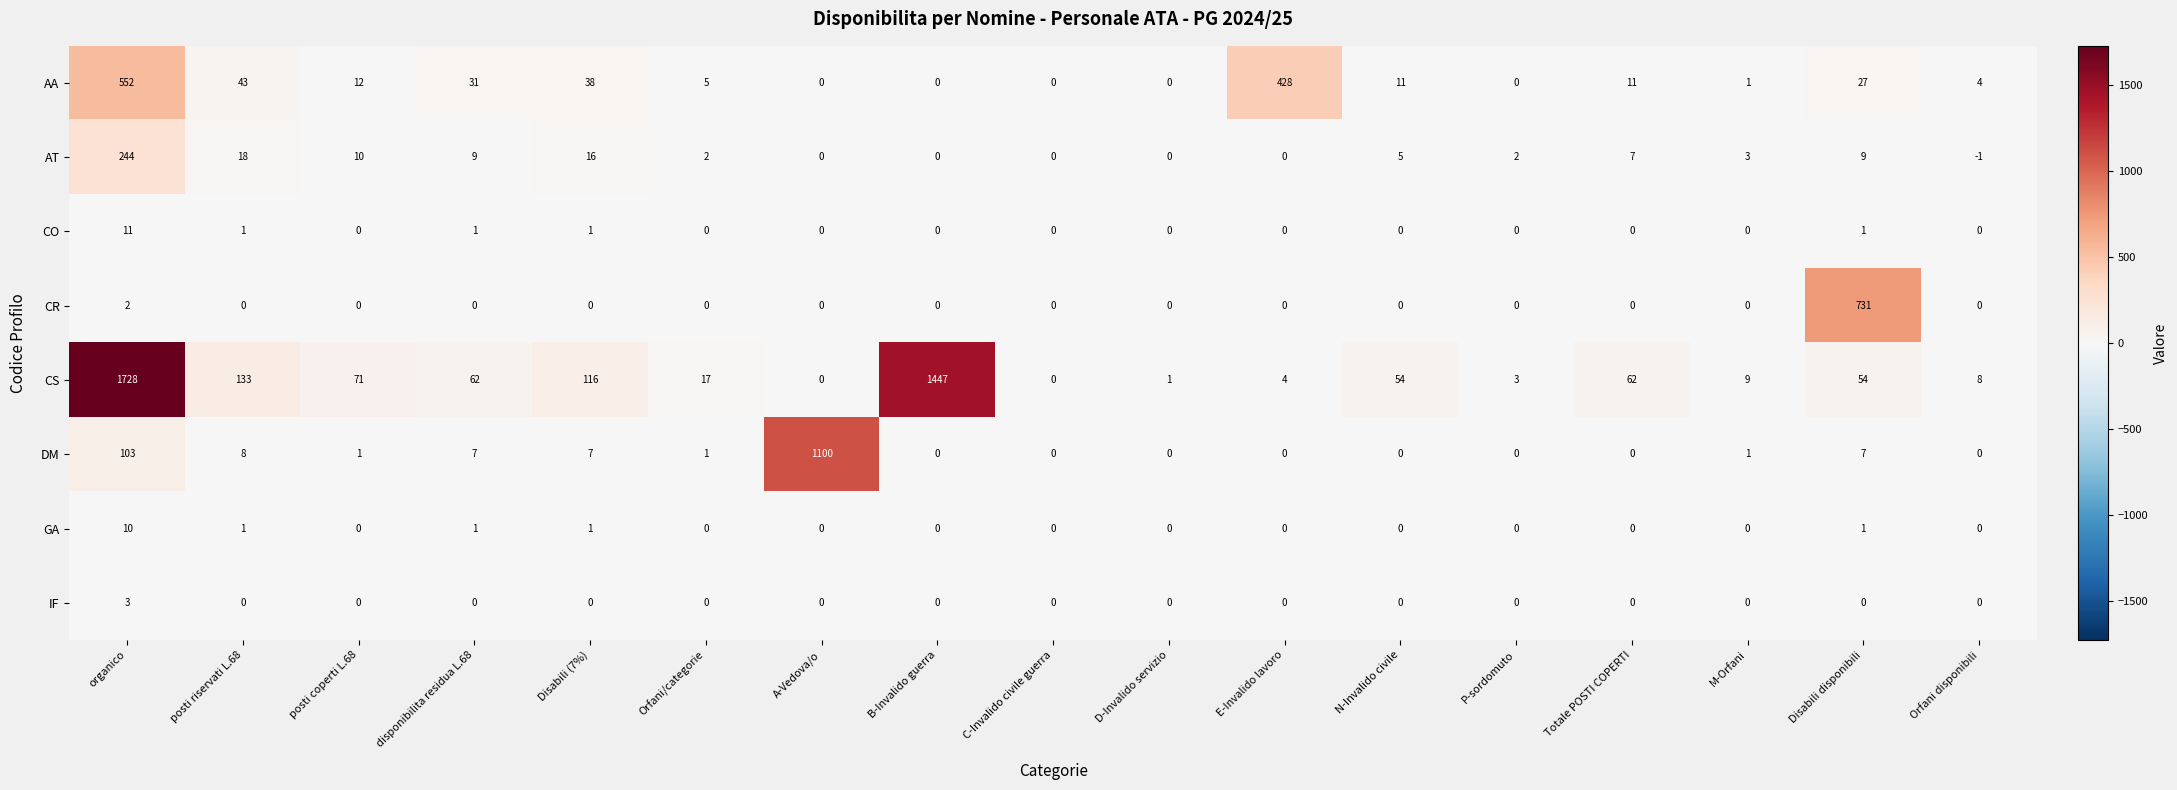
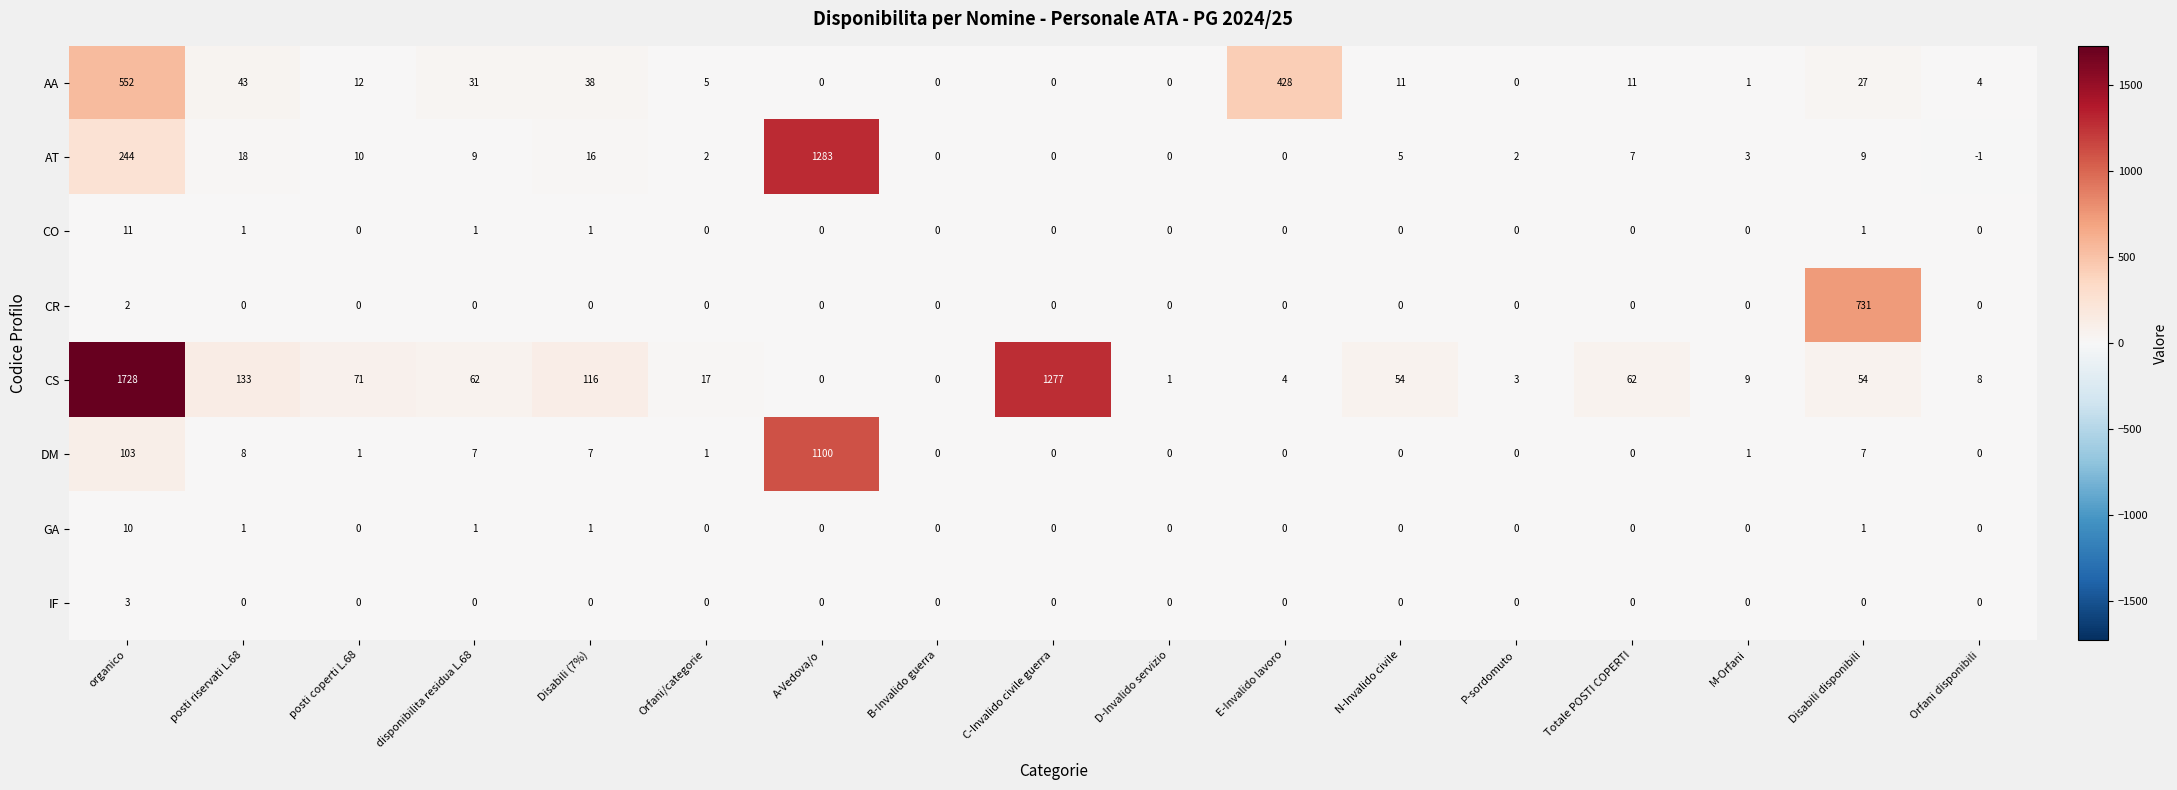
AT, A-Vedova/o: 0 -> 1283
CS, B-Invalido guerra: 1447 -> 0
CS, C-Invalido civile guerra: 0 -> 1277
